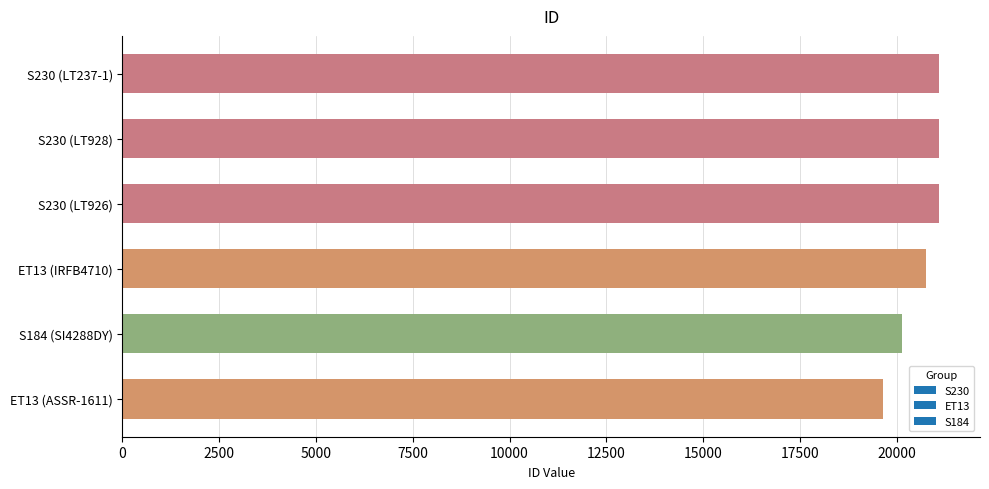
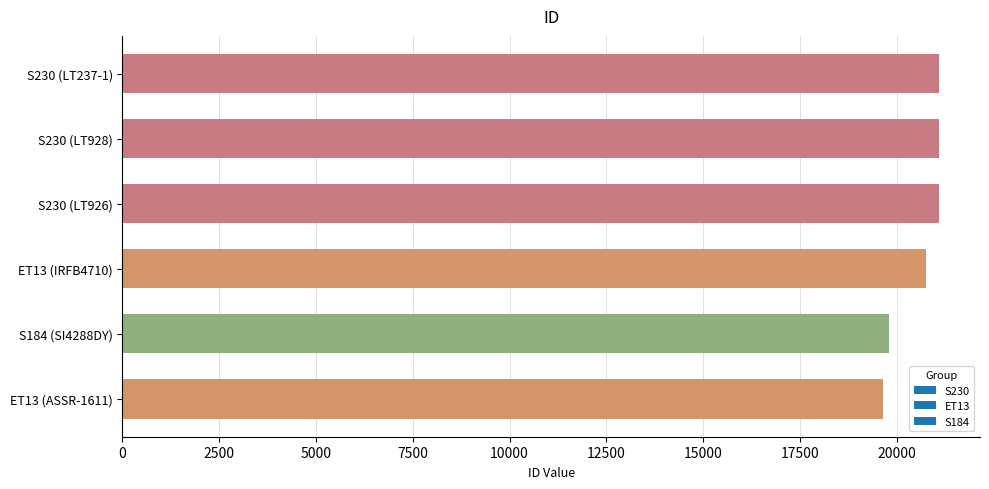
S184 (SI4288DY): 20100 -> 19800
